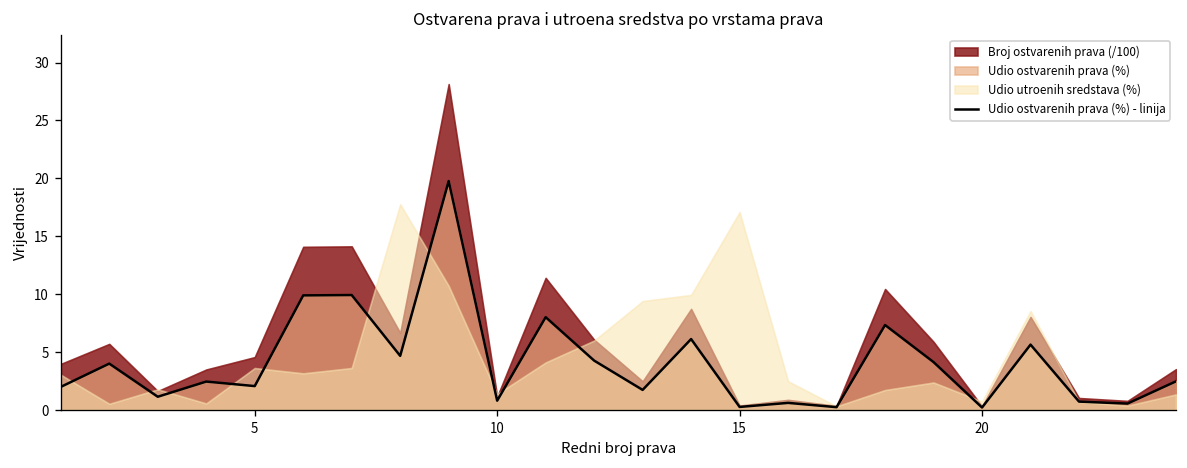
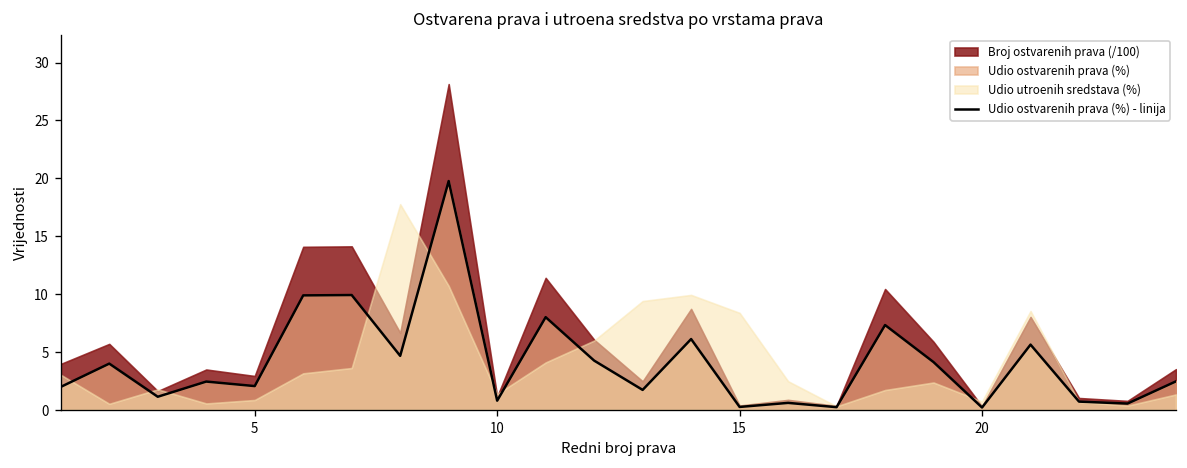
Broj ostvarenih prava (/100), 5: 5 -> 3
Udio utroenih sredstava (%), 5: 4 -> 1
Udio utroenih sredstava (%), 15: 17 -> 8
